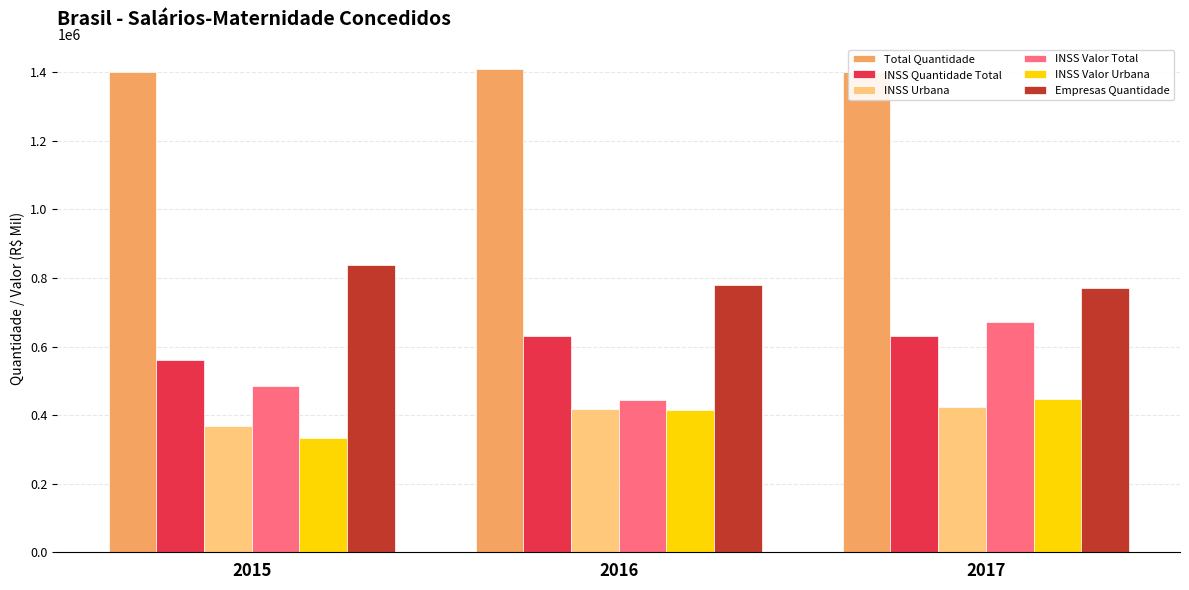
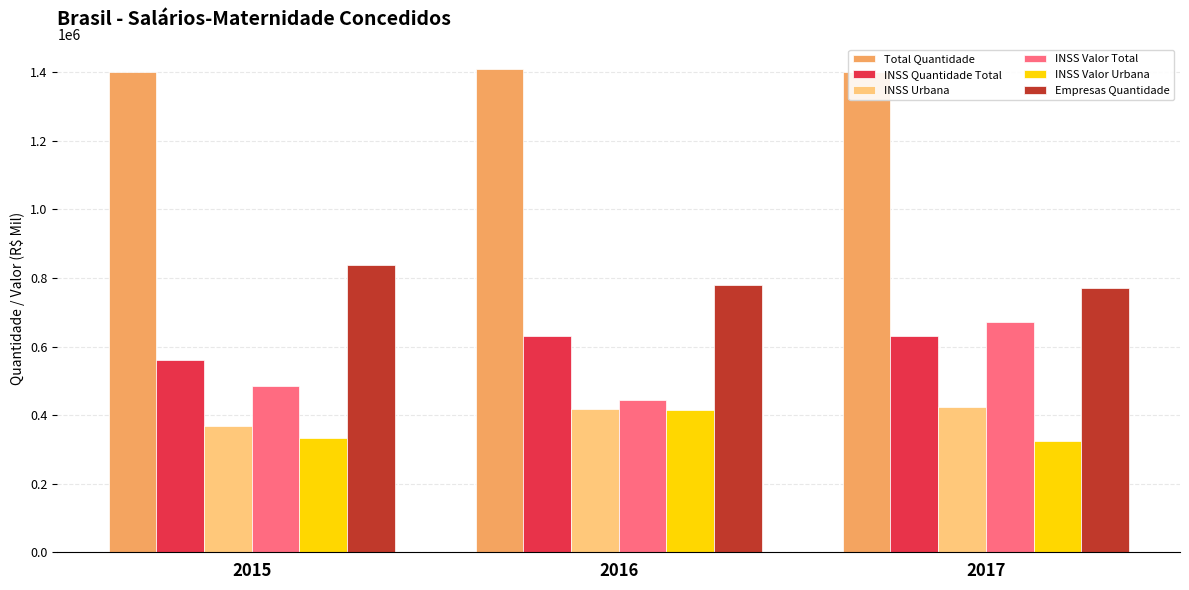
INSS Valor Urbana, 2017: 450000 -> 320000
